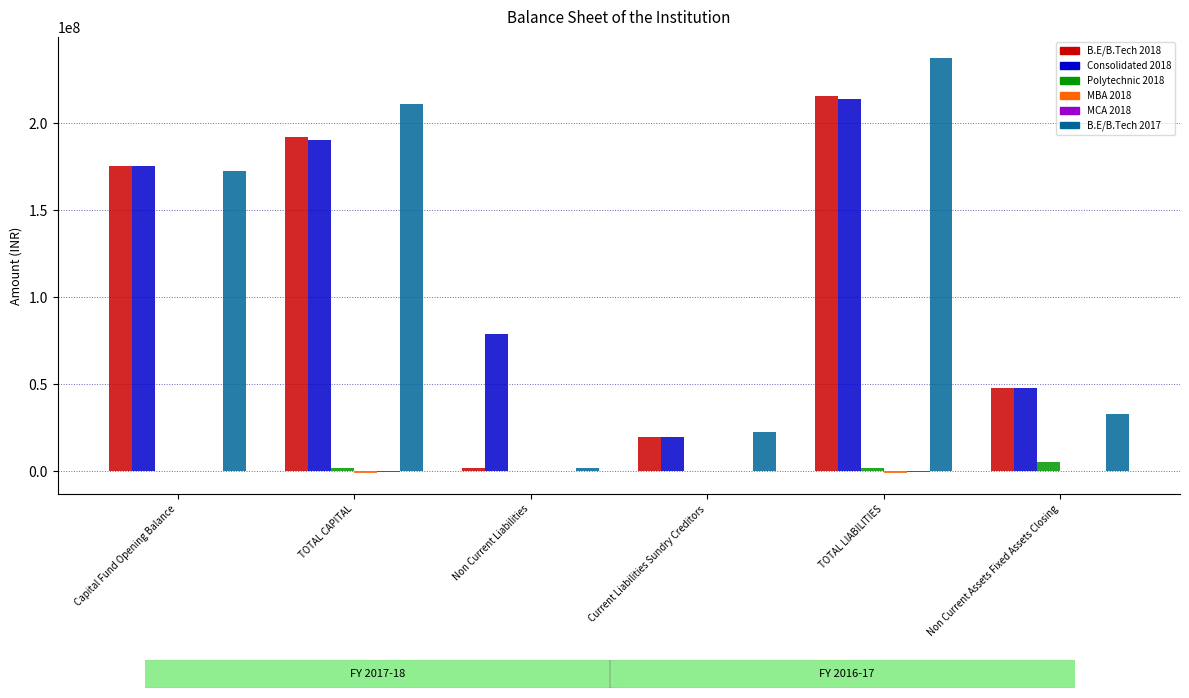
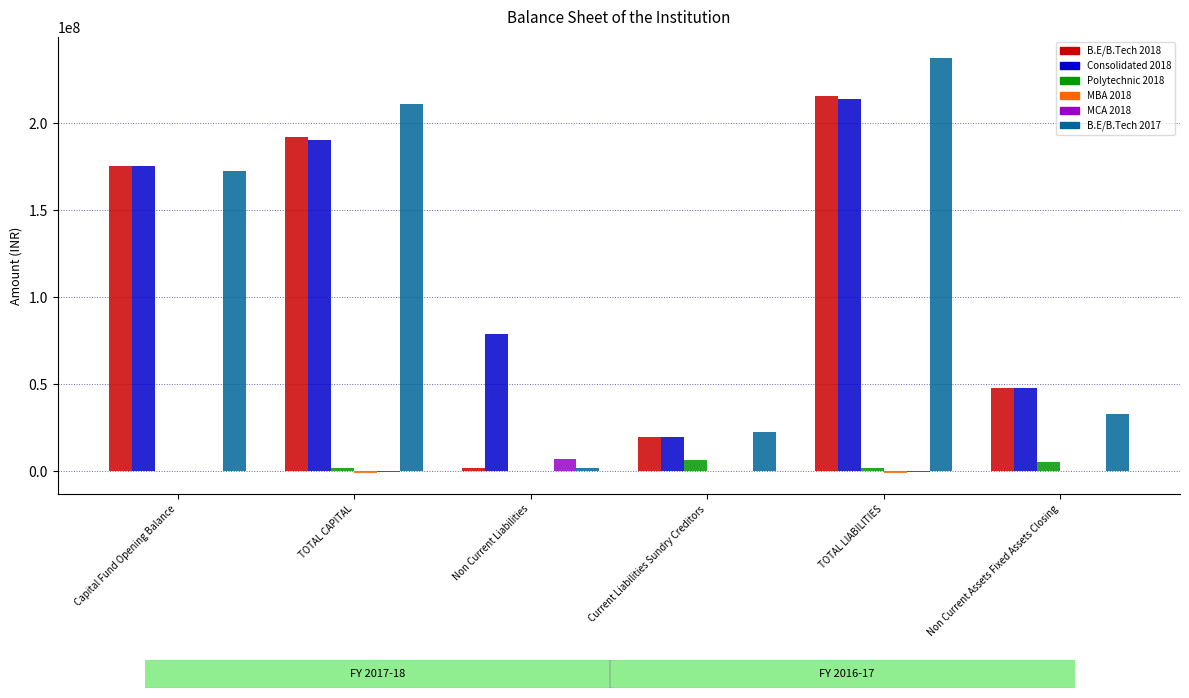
MCA 2018, Non Current Liabilities: 0 -> 7000000
Polytechnic 2018, Current Liabilities Sundry Creditors: 0 -> 6000000
